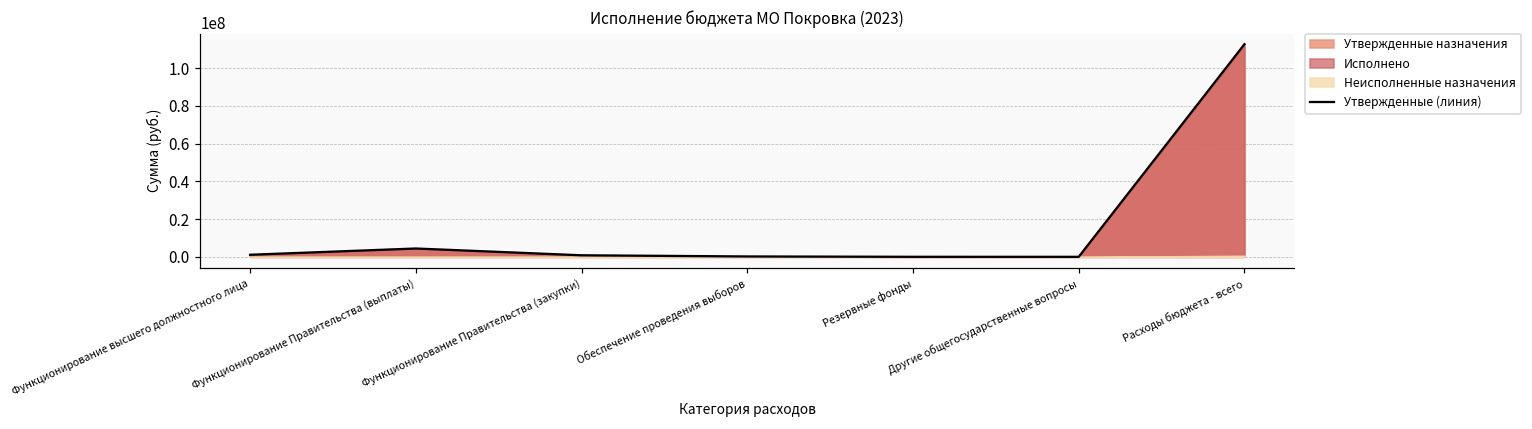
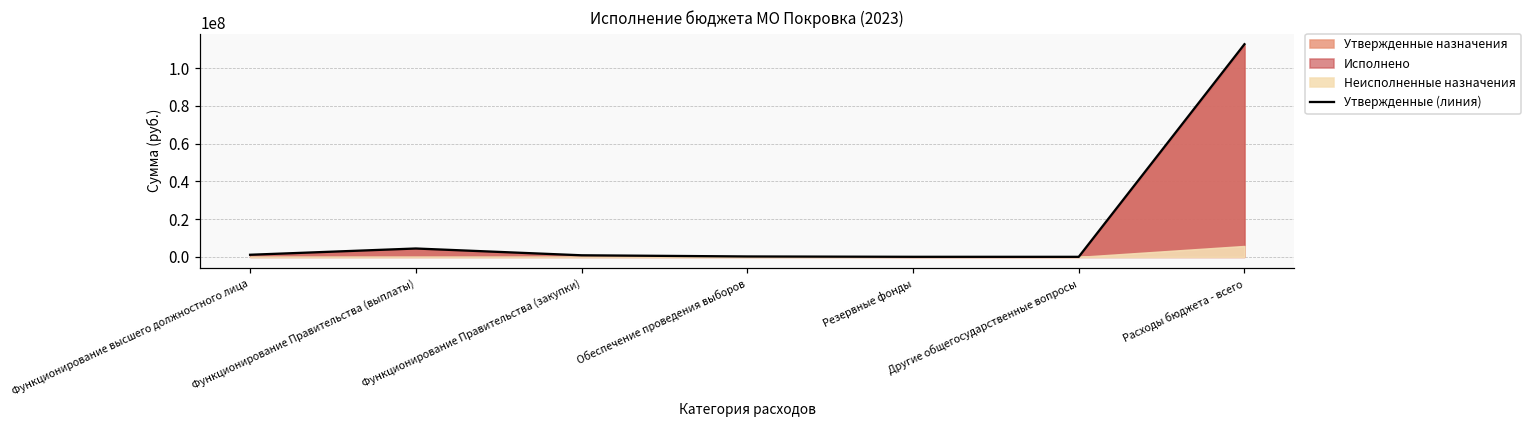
Неисполненные назначения, Расходы бюджета - всего: 1000000 -> 6000000
